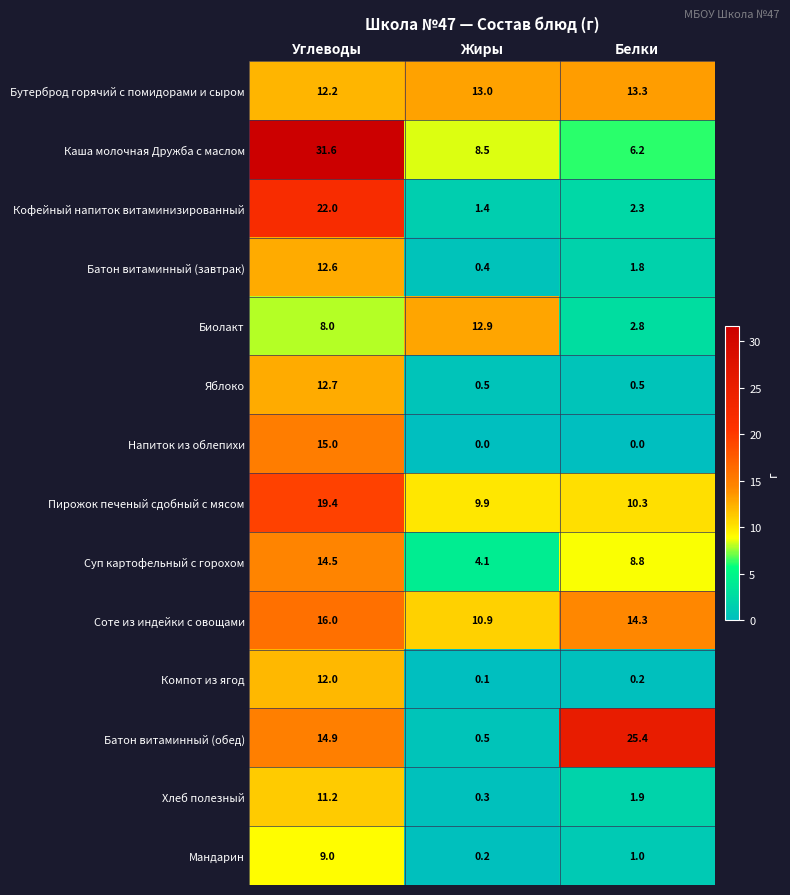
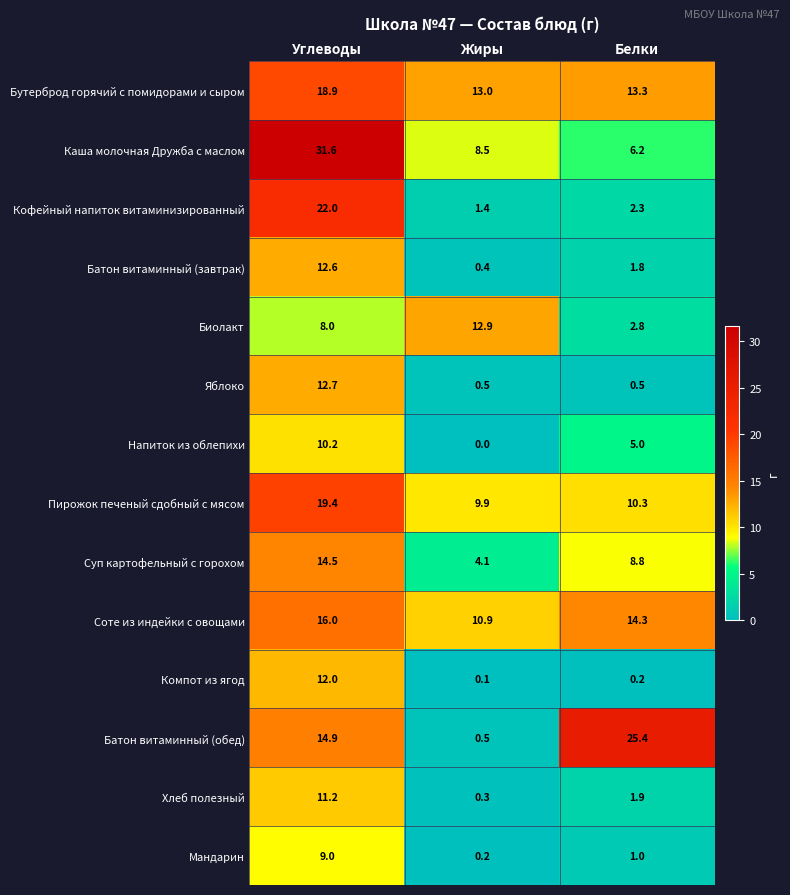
Бутерброд горячий с помидорами и сыром, Углеводы: 12.2 -> 18.9
Напиток из облепихи, Углеводы: 15.0 -> 10.2
Напиток из облепихи, Белки: 0.0 -> 5.0
